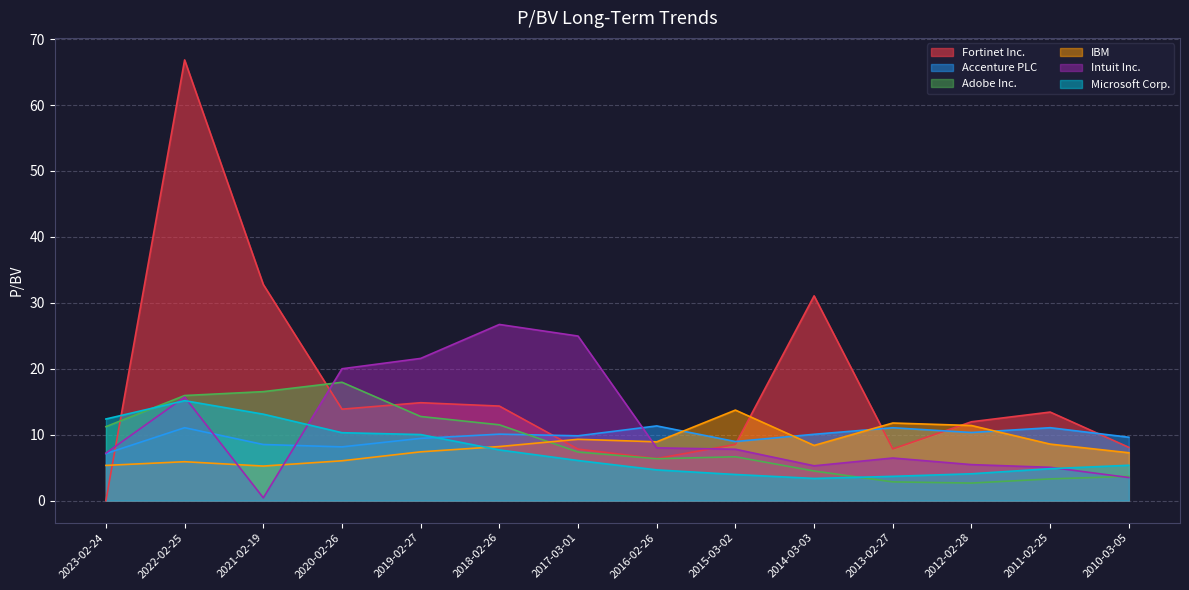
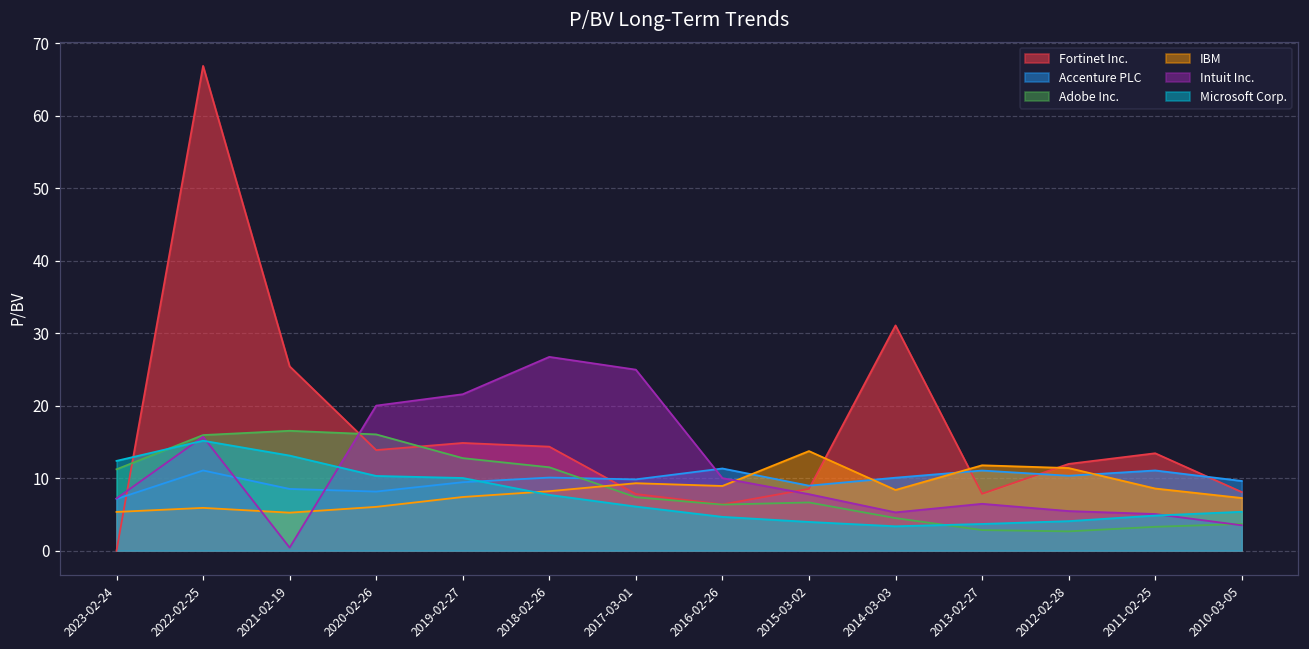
Fortinet Inc., 2021-02-19: 33 -> 25
Adobe Inc., 2020-02-26: 18 -> 16
Intuit Inc., 2016-02-26: 8 -> 10
